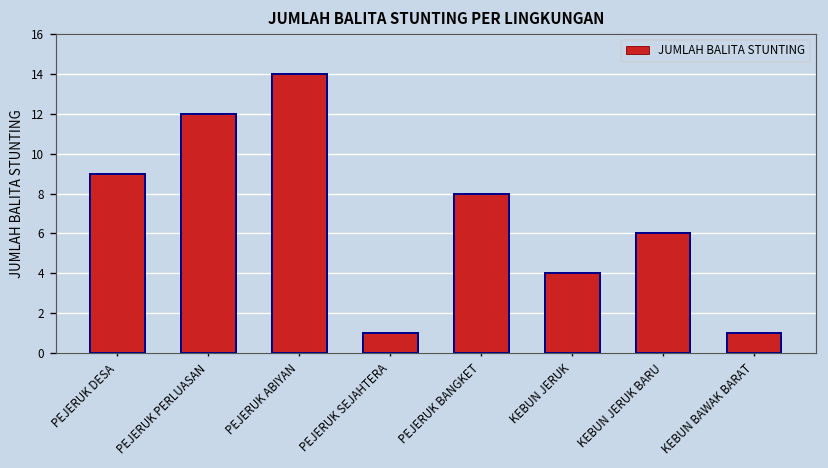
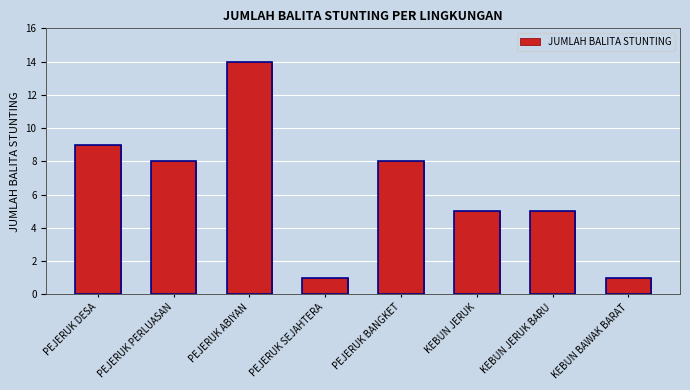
PEJERUK PERLUASAN: 12 -> 8
KEBUN JERUK: 4 -> 5
KEBUN JERUK BARU: 6 -> 5
